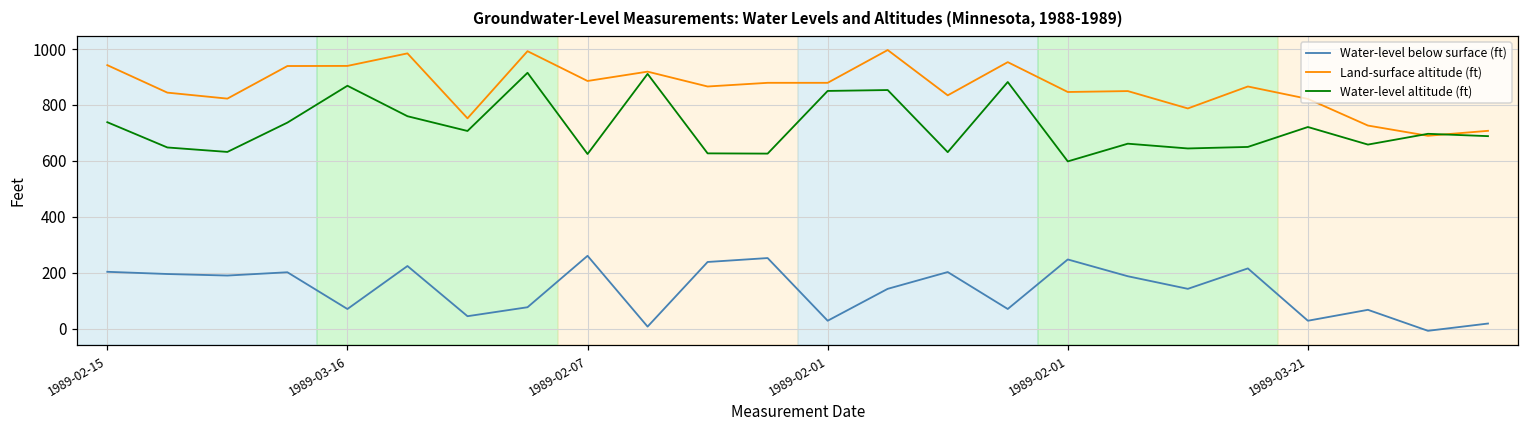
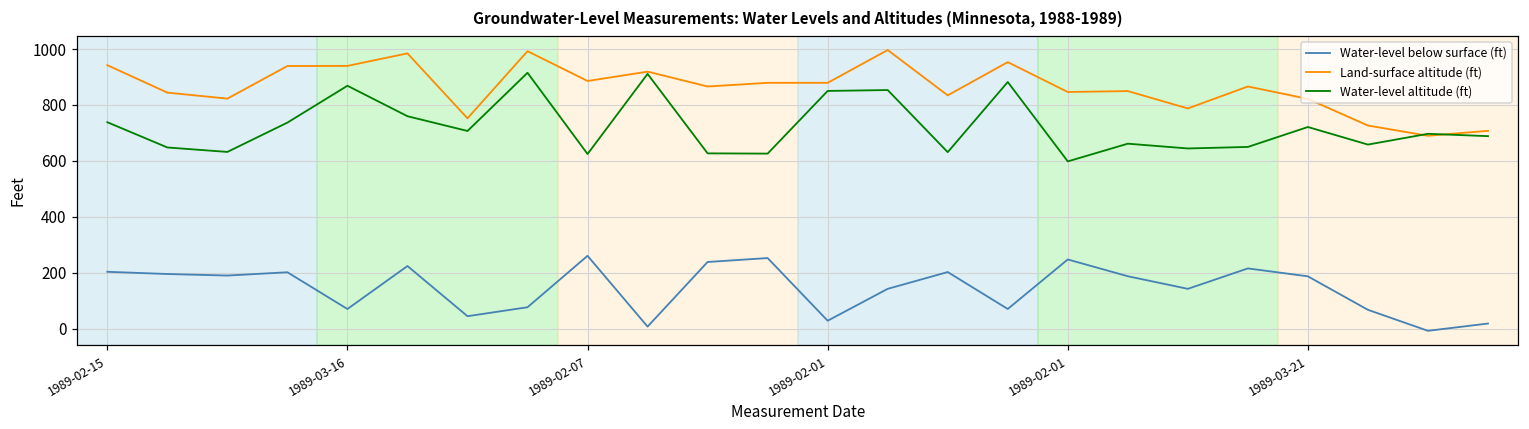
Water-level below surface (ft), 1989-03-21: 30 -> 190
